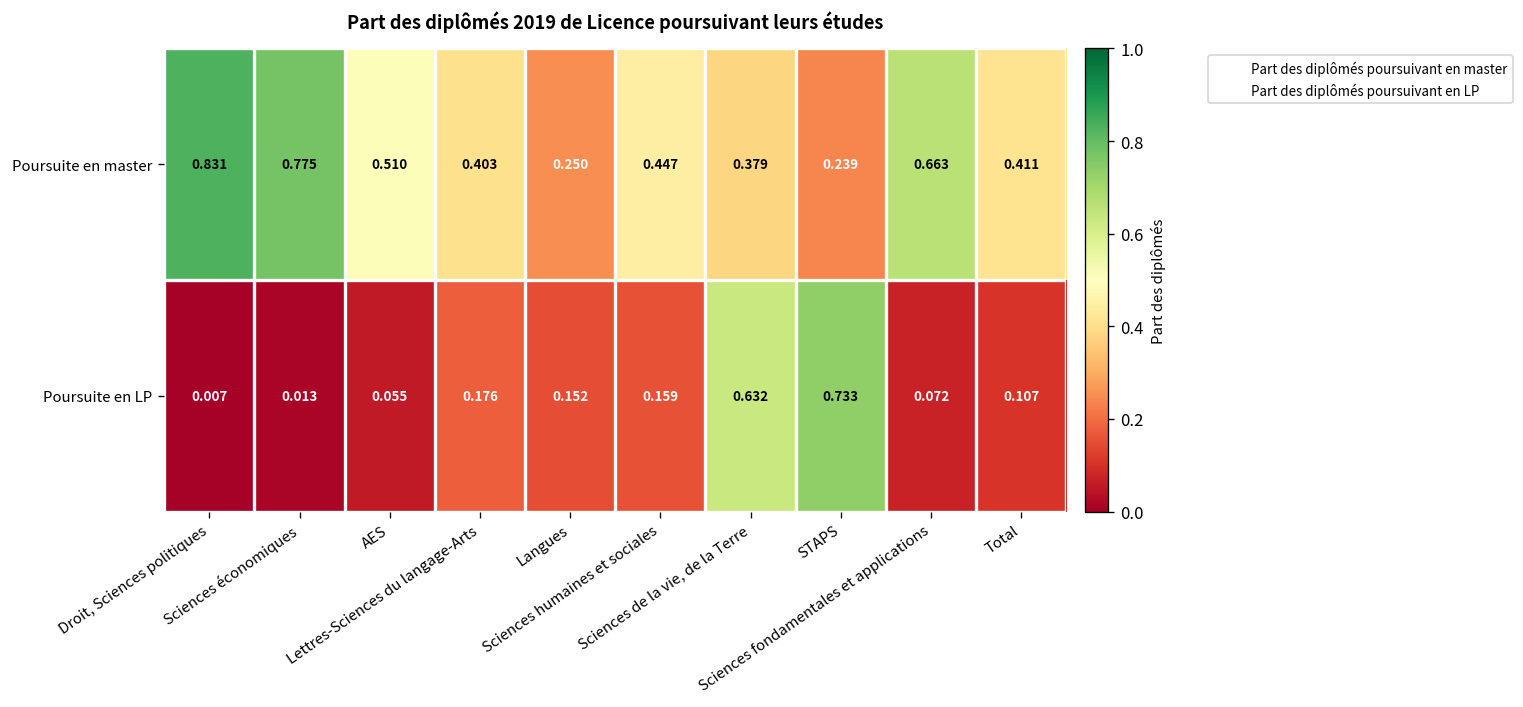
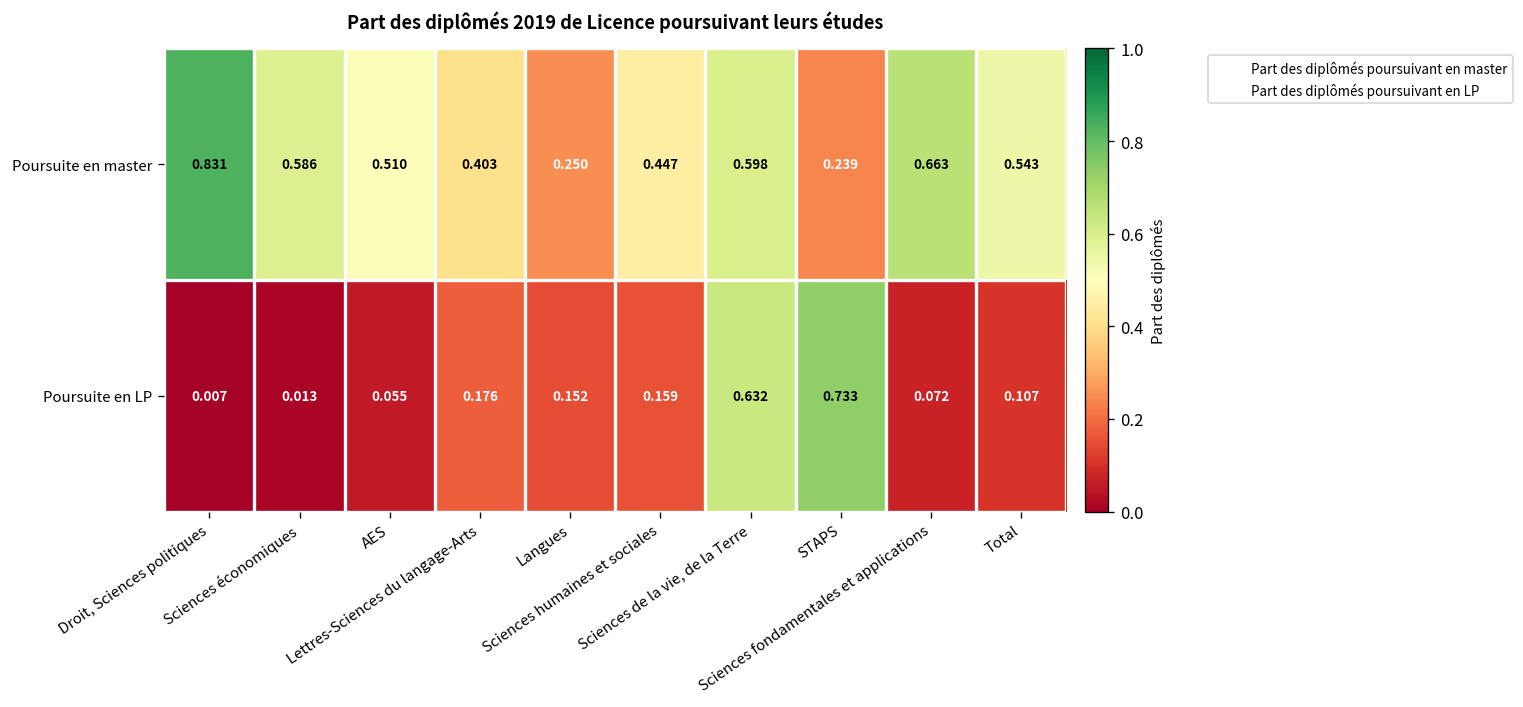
Poursuite en master, Sciences économiques: 0.775 -> 0.586
Poursuite en master, Sciences de la vie, de la Terre: 0.379 -> 0.598
Poursuite en master, Total: 0.411 -> 0.543
